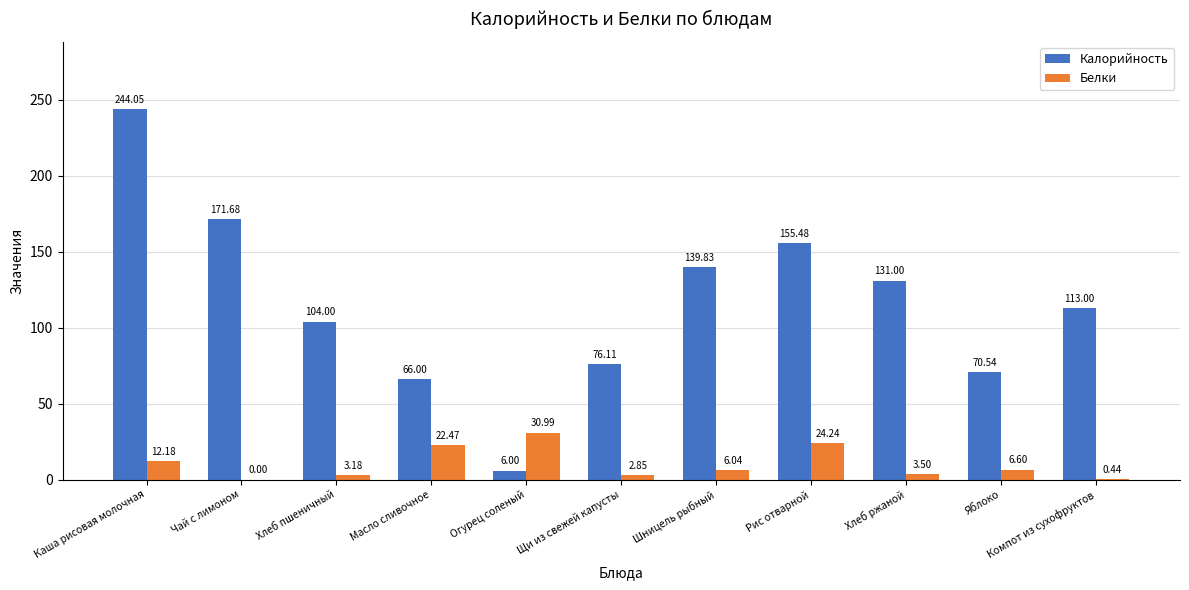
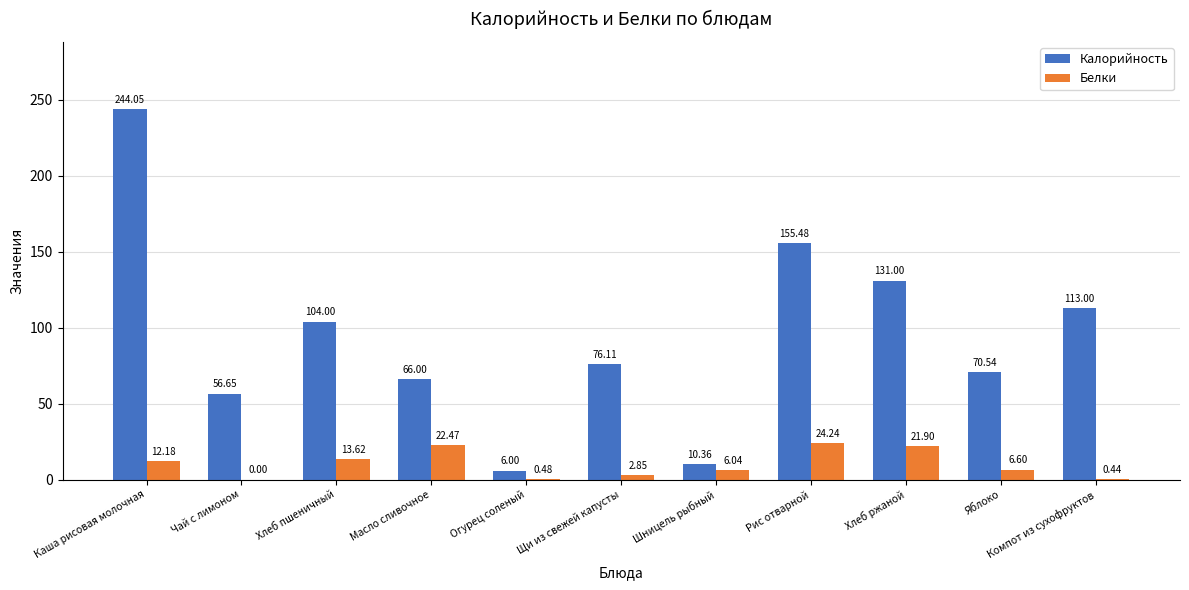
Калорийность, Чай с лимоном: 171.68 -> 56.65
Белки, Хлеб пшеничный: 3.18 -> 13.62
Белки, Огурец соленый: 30.99 -> 0.48
Калорийность, Шницель рыбный: 139.83 -> 10.36
Белки, Хлеб ржаной: 3.50 -> 21.90
